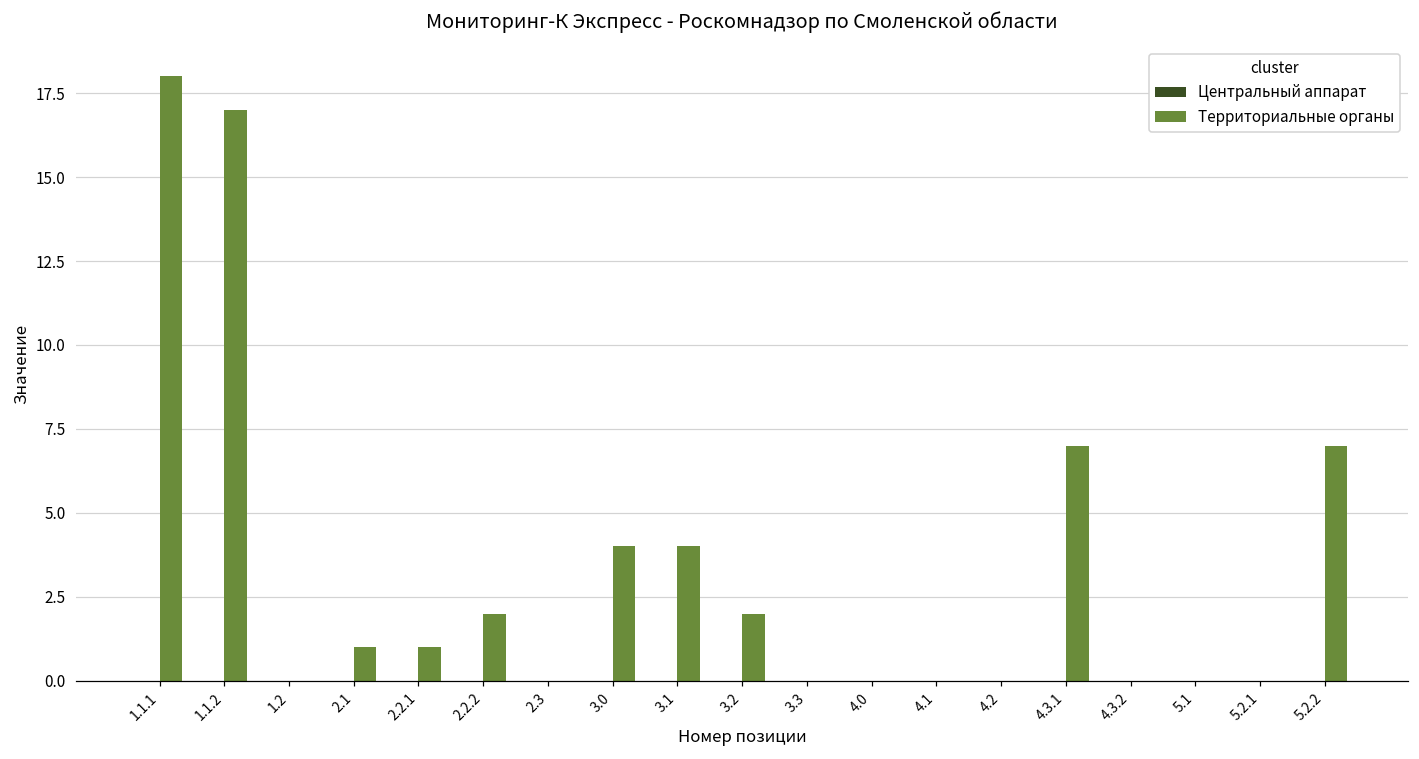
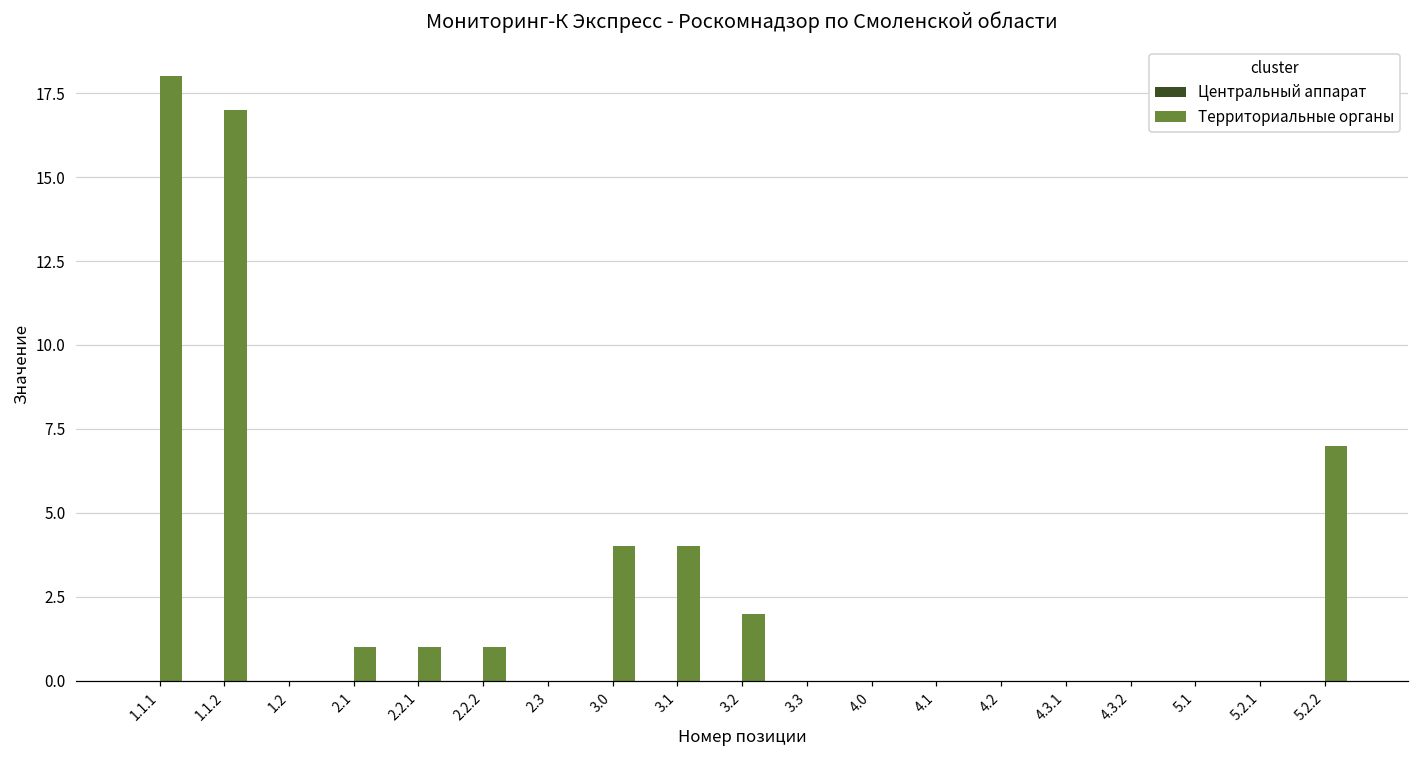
Территориальные органы, 2.2.2: 2 -> 1
Территориальные органы, 4.3.1: 7 -> 0
